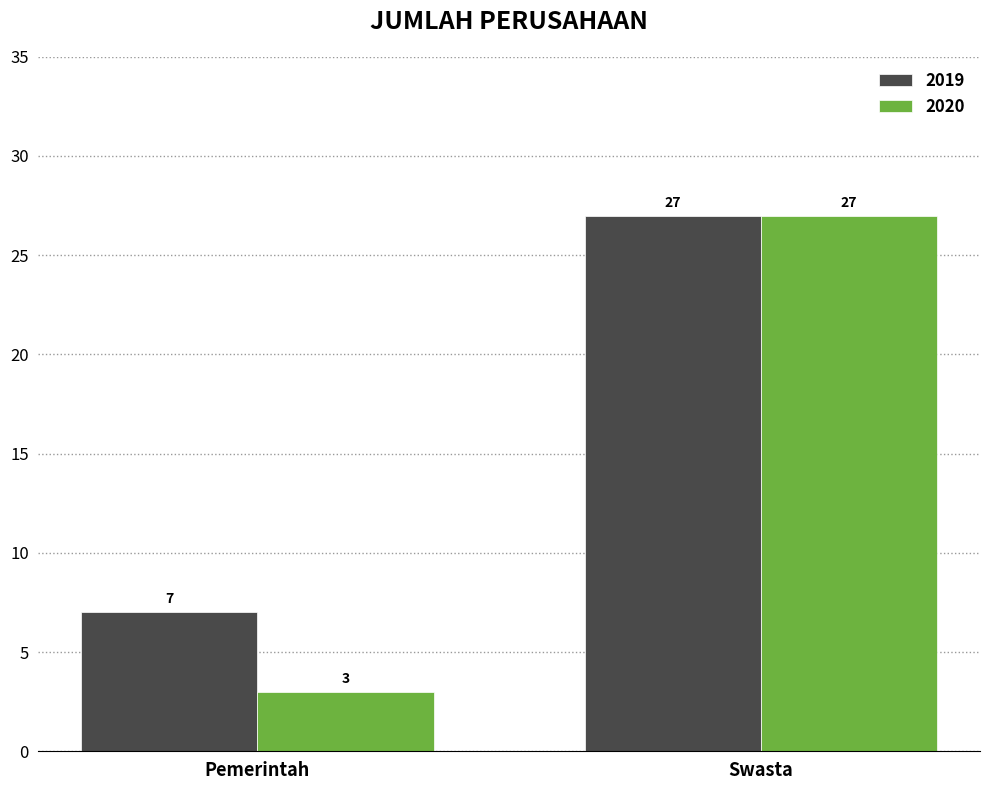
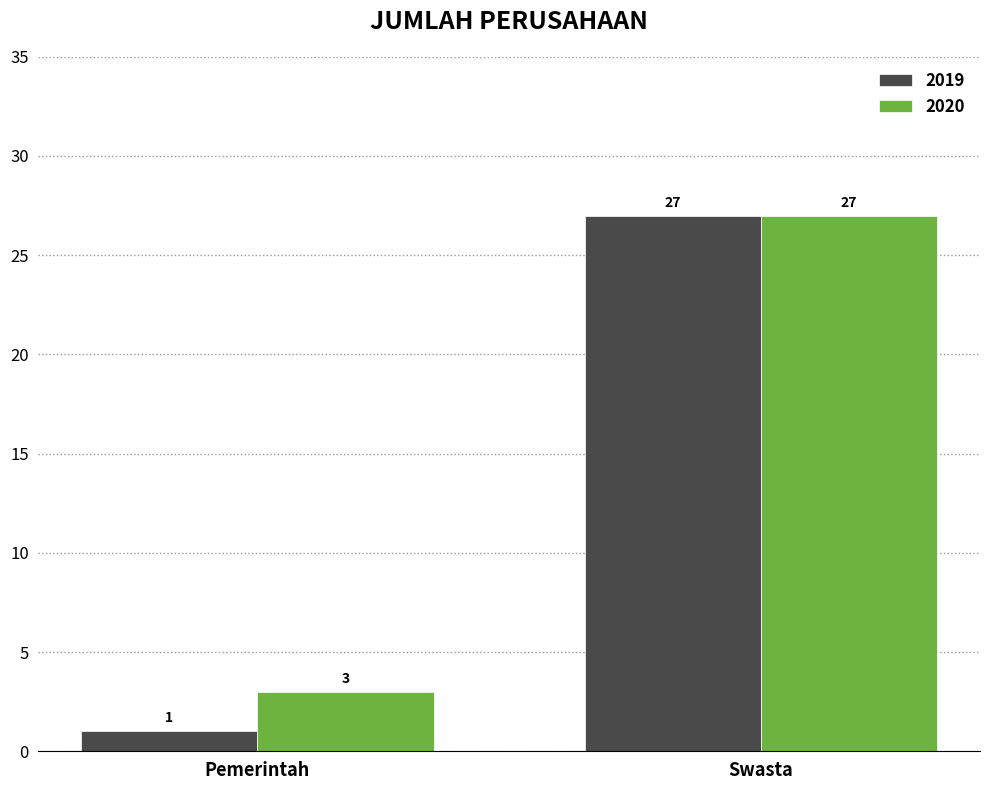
2019, Pemerintah: 7 -> 1
